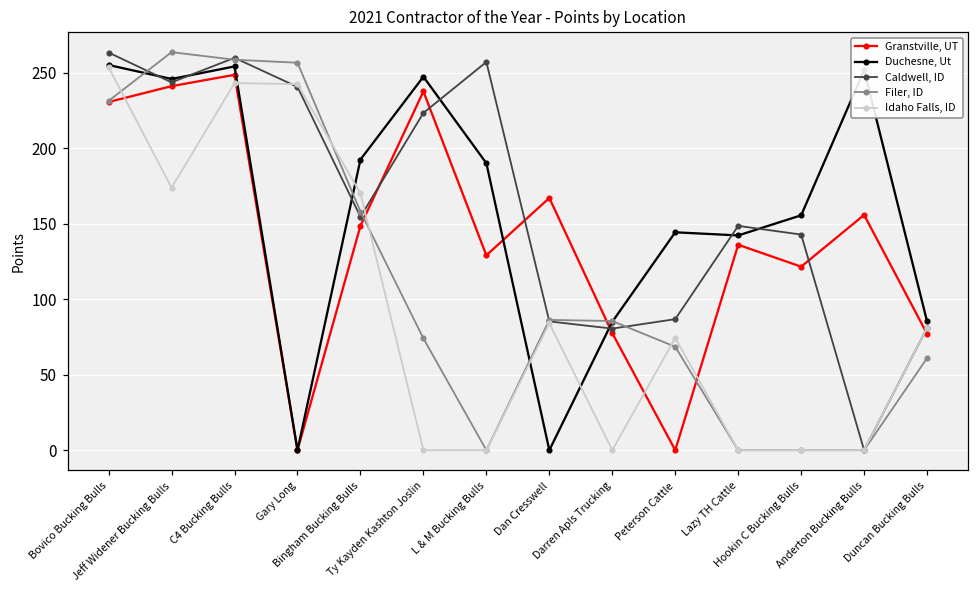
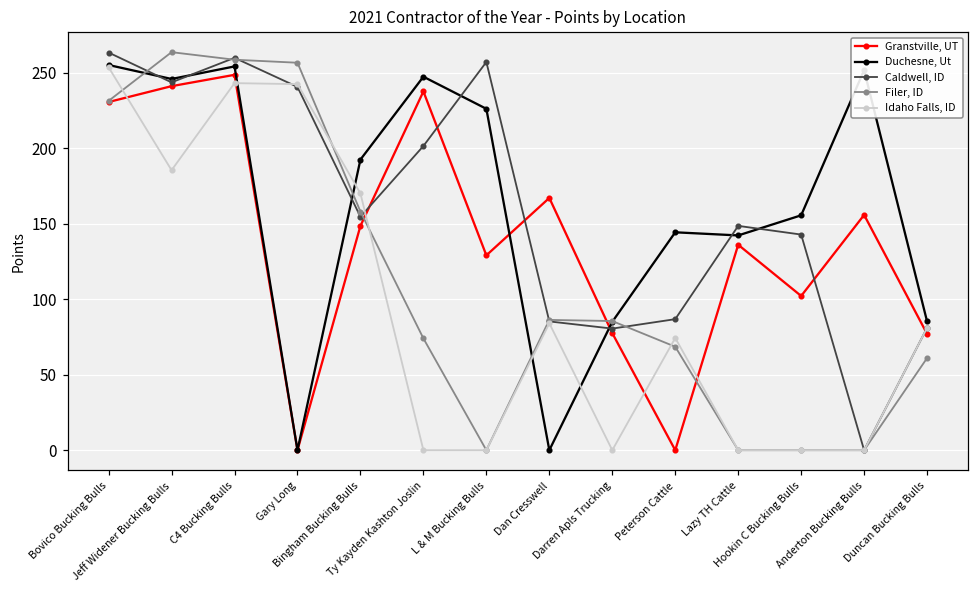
Idaho Falls, ID, Jeff Widener Bucking Bulls: 174 -> 185
Caldwell, ID, Ty Kayden Kashton Joslin: 223 -> 201
Duchesne, Ut, L & M Bucking Bulls: 190 -> 226
Granstville, UT, Hookin C Bucking Bulls: 122 -> 102
